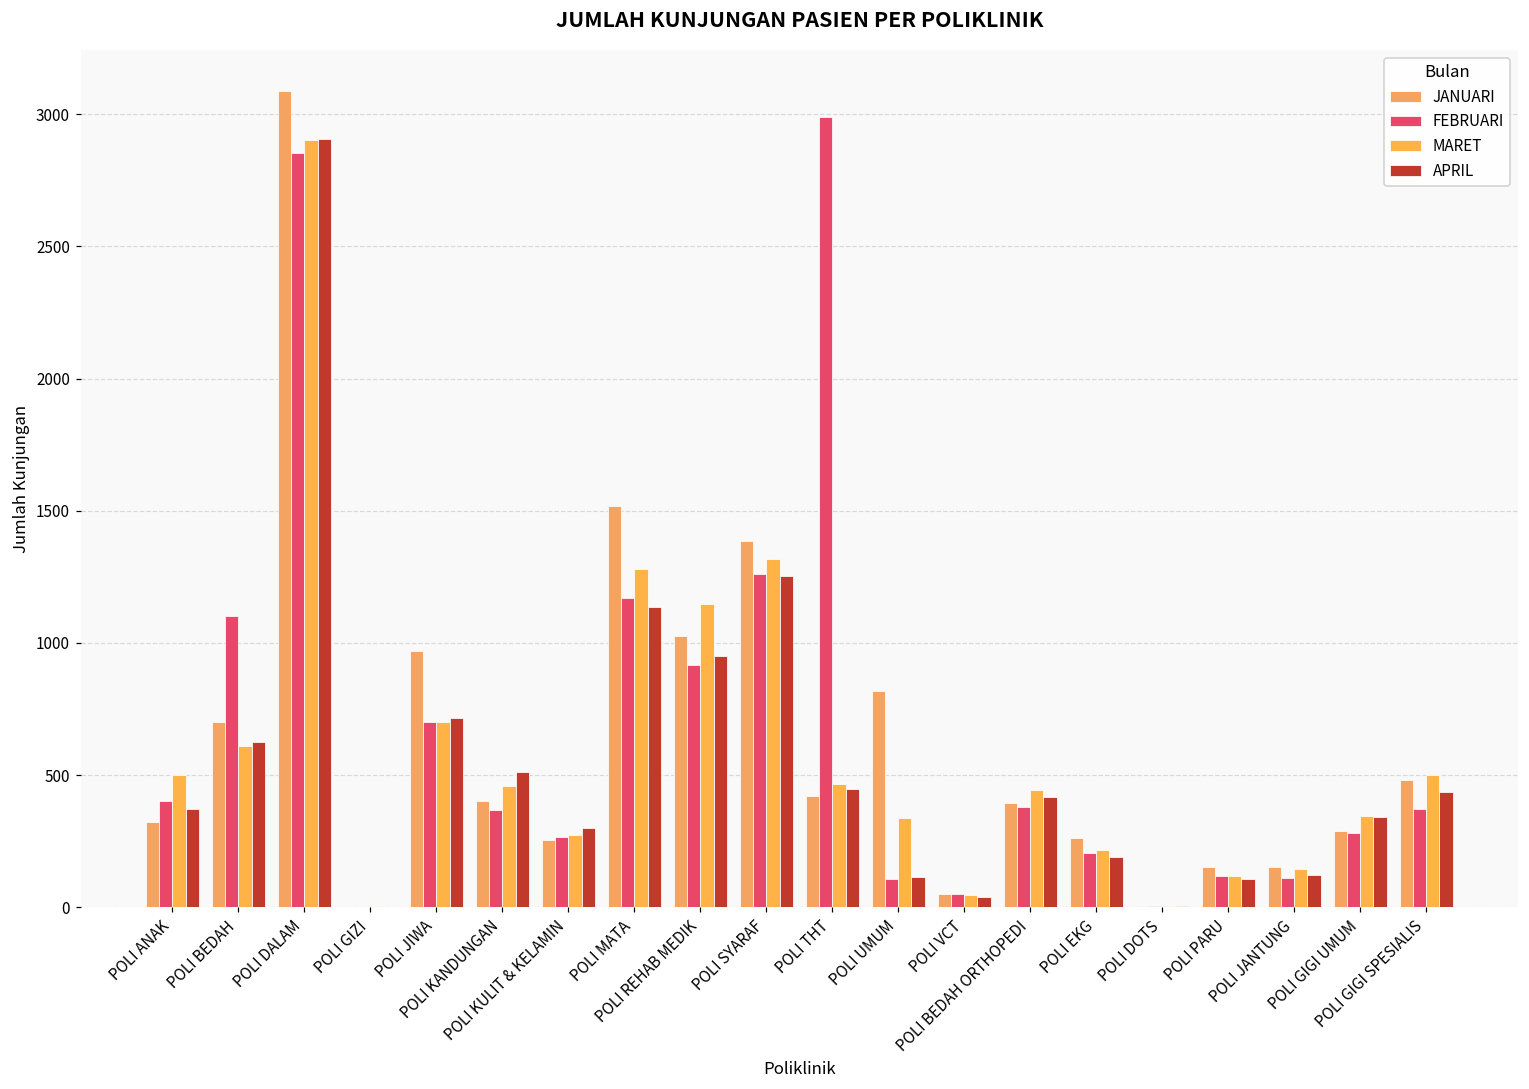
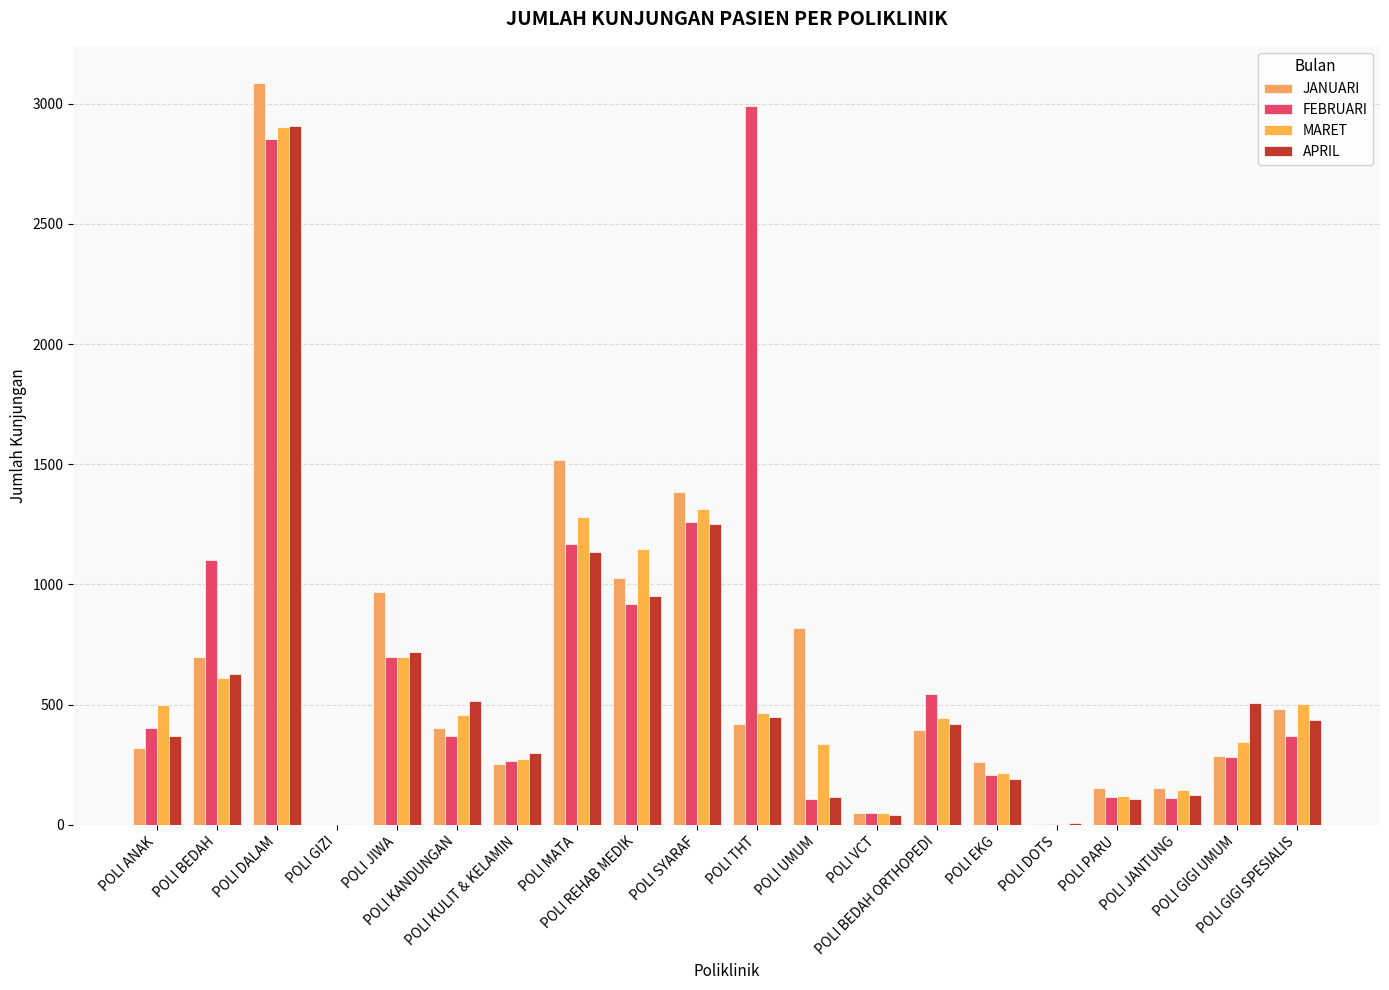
FEBRUARI, POLI BEDAH ORTHOPEDI: 380 -> 550
APRIL, POLI GIGI UMUM: 340 -> 510
